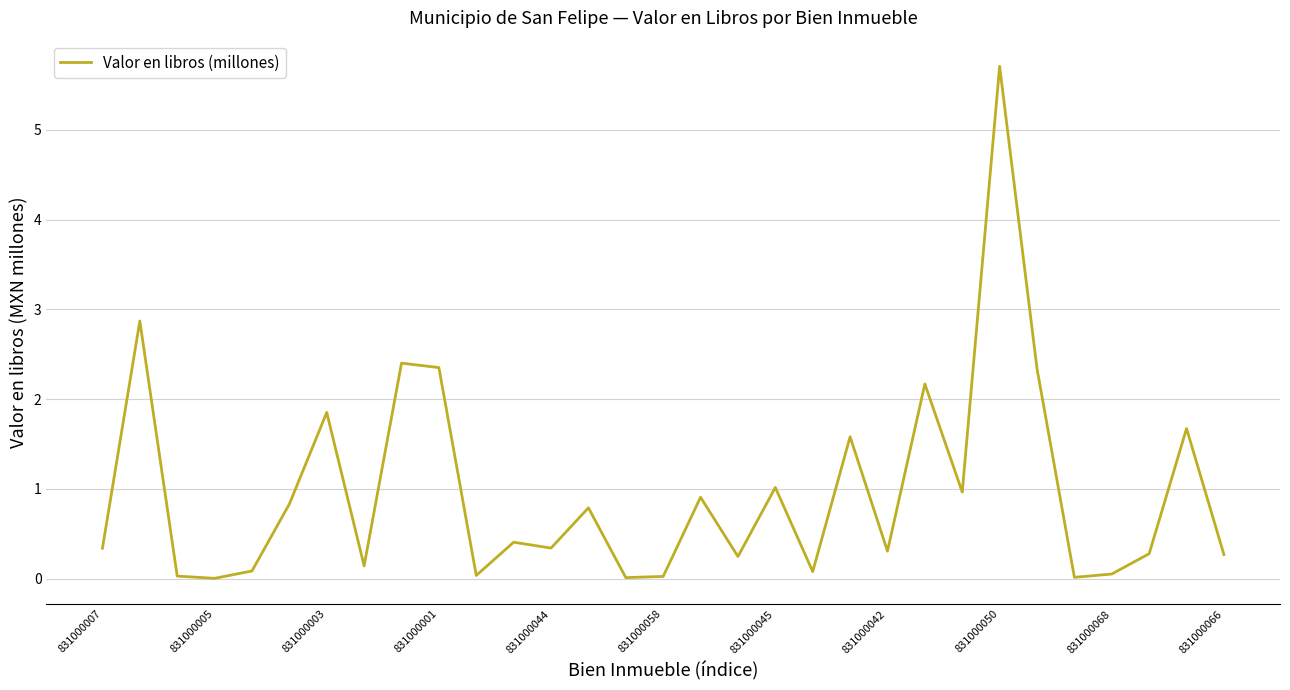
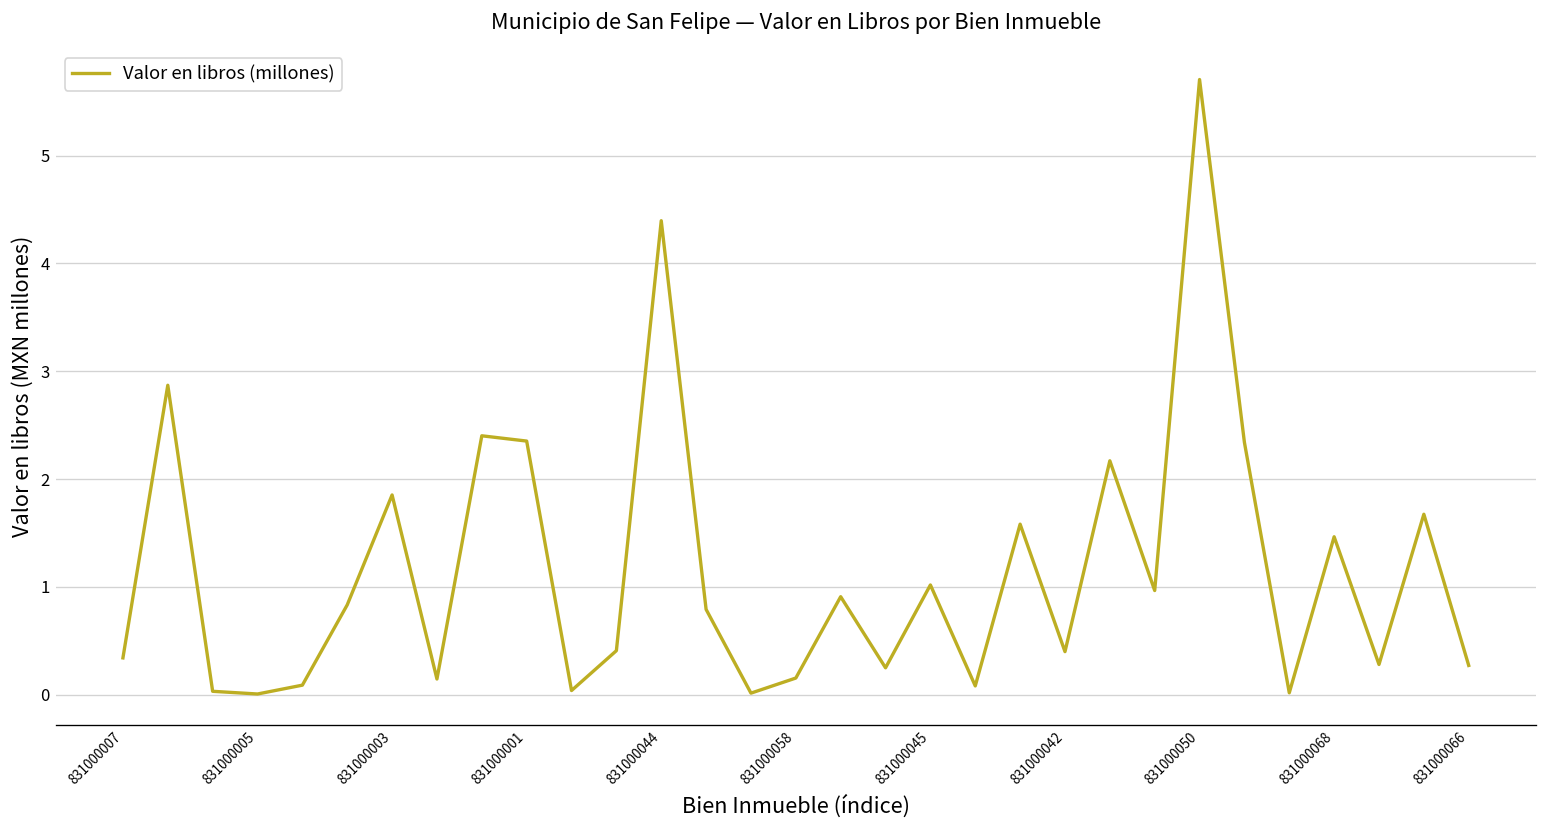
831000044: 0.3 -> 4.4
831000058: 0.0 -> 0.2
831000042: 0.3 -> 0.4
831000068: 0.1 -> 1.5
